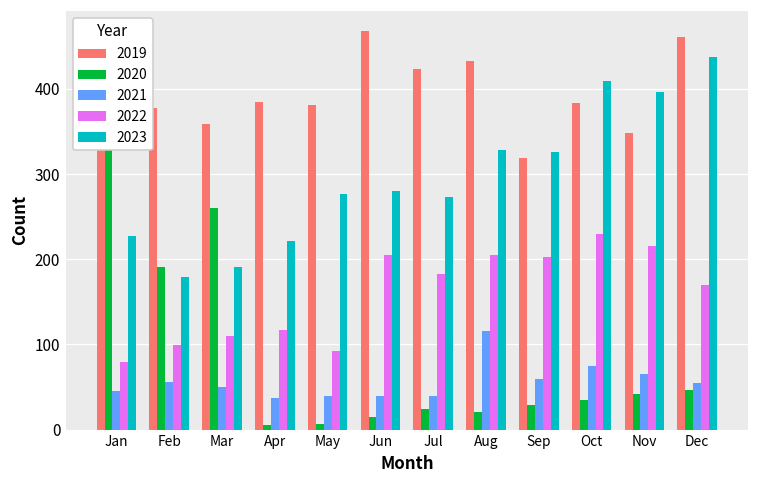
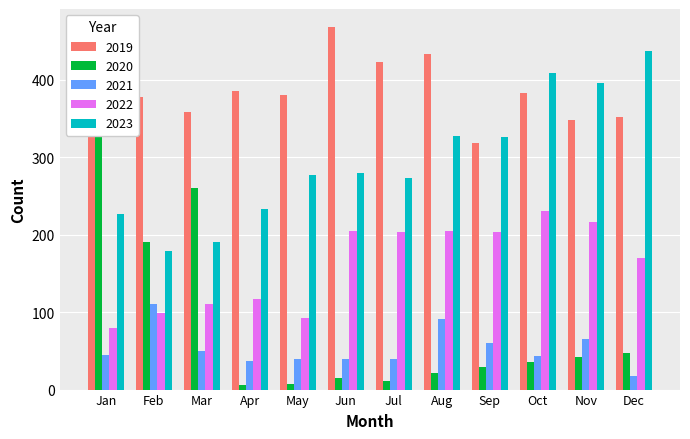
2021, Feb: 60 -> 110
2023, Apr: 220 -> 230
2020, Jul: 20 -> 10
2022, Jul: 180 -> 200
2021, Aug: 120 -> 90
2021, Oct: 80 -> 40
2019, Dec: 460 -> 350
2021, Dec: 60 -> 20
